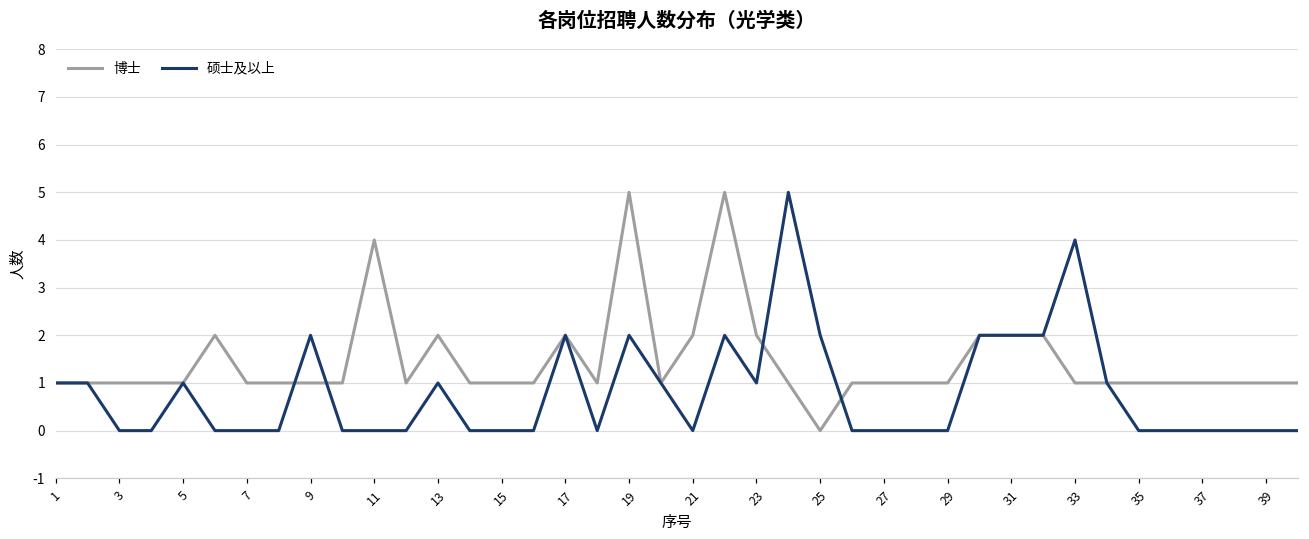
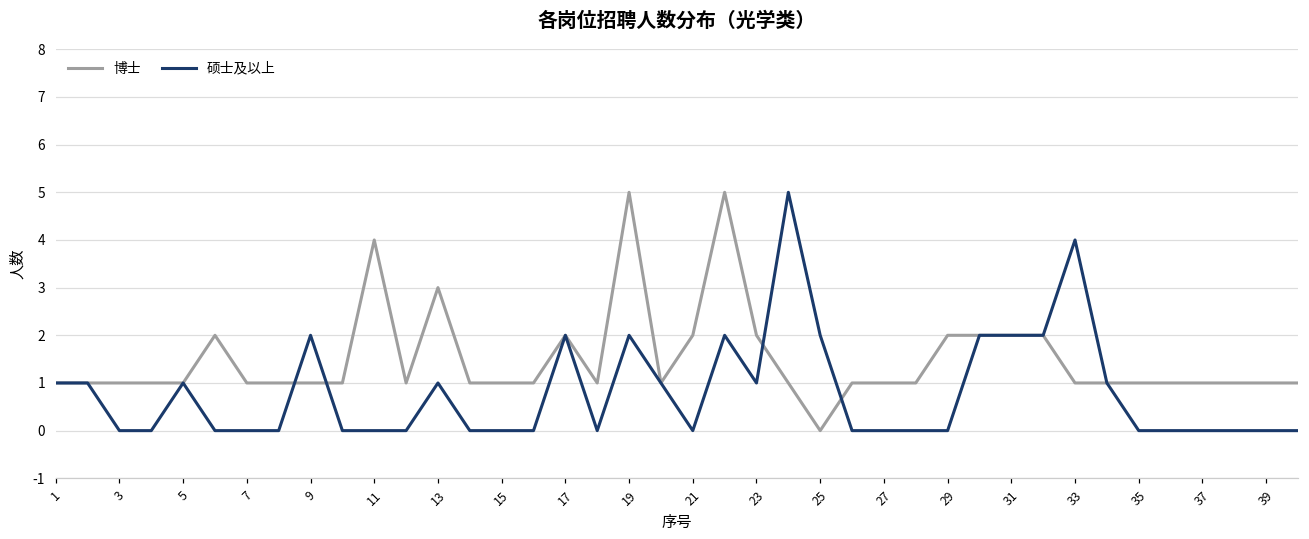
博士, 13: 2 -> 3
博士, 29: 1 -> 2
